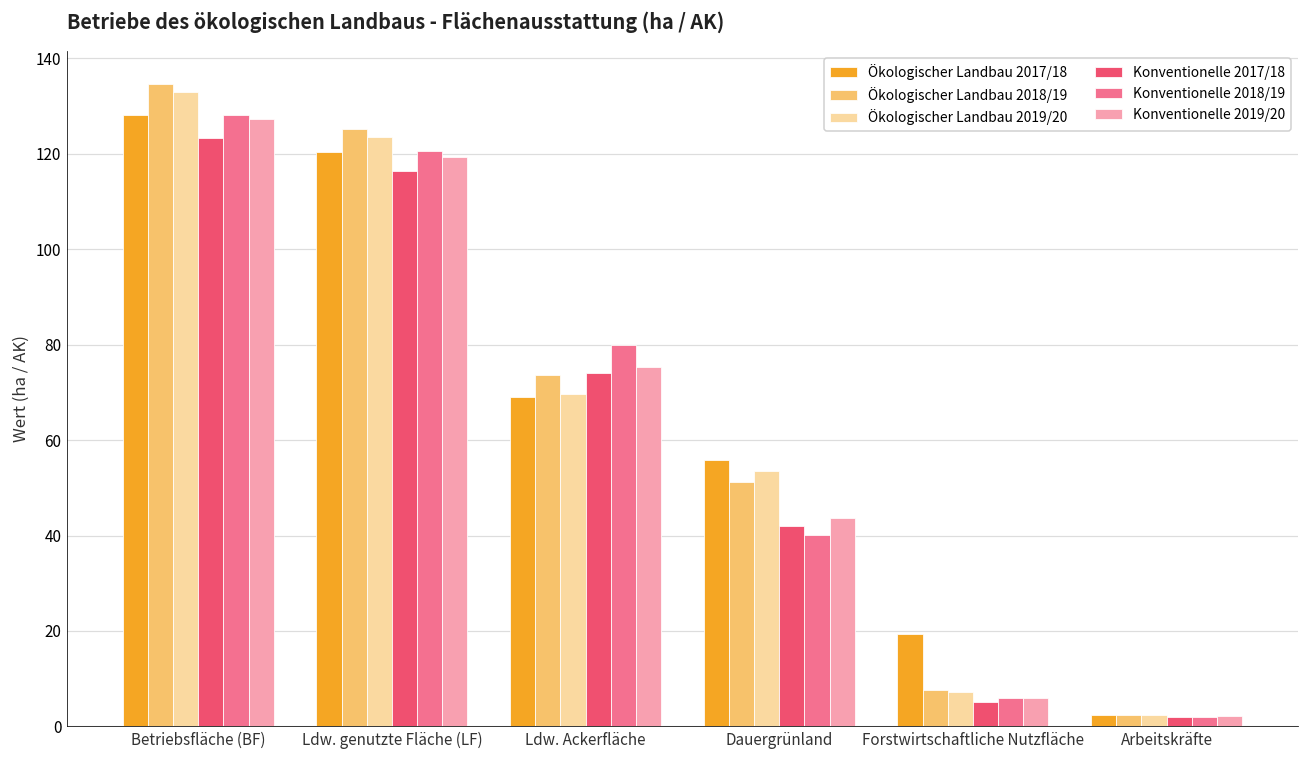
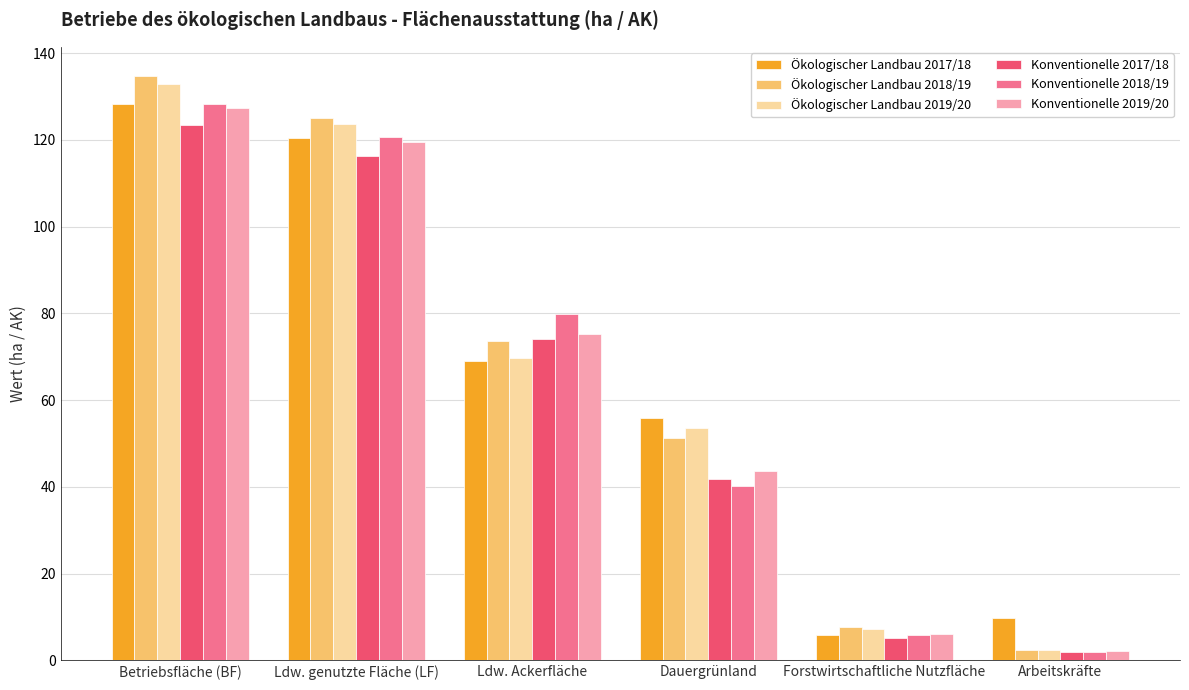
Ökologischer Landbau 2017/18, Forstwirtschaftliche Nutzfläche: 19 -> 6
Ökologischer Landbau 2017/18, Arbeitskräfte: 2 -> 10
